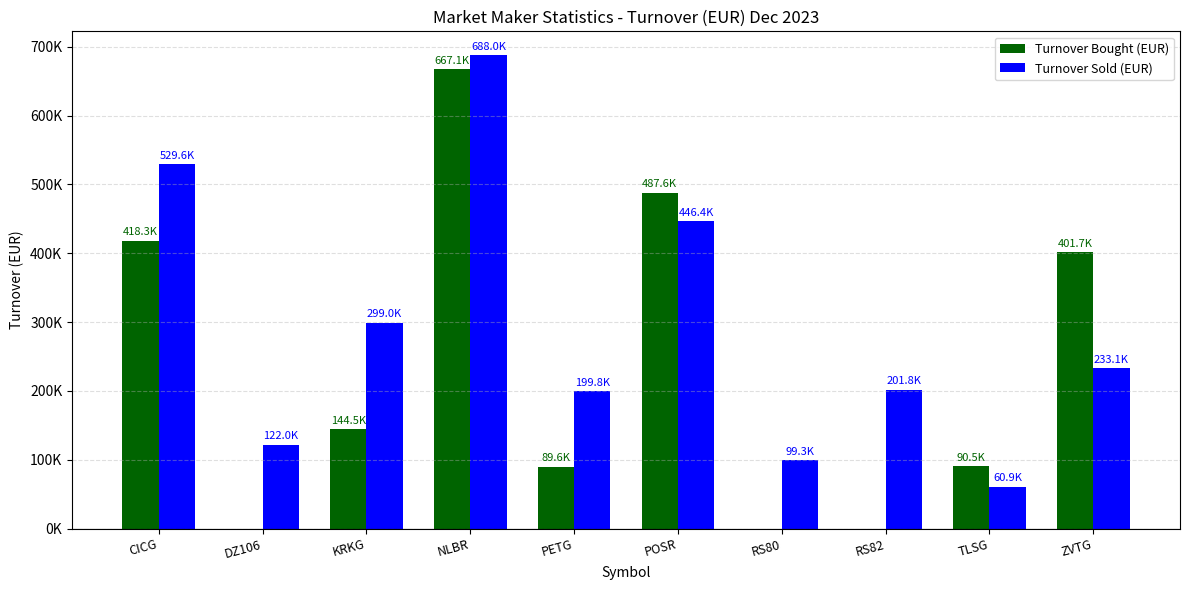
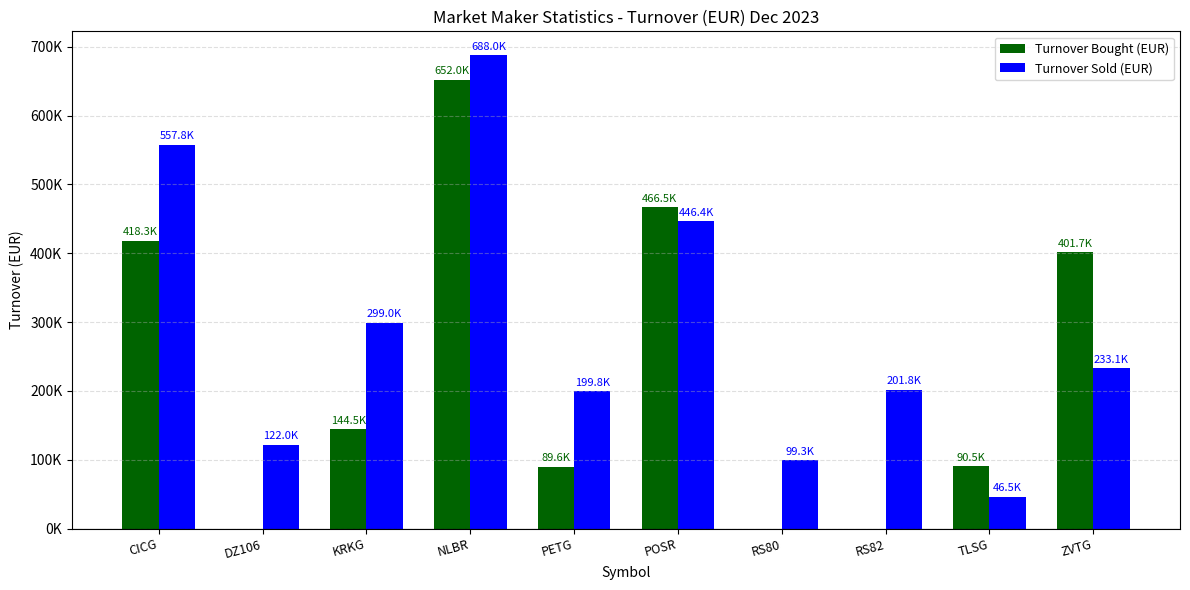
Turnover Sold (EUR), CICG: 529.6K -> 557.8K
Turnover Bought (EUR), NLBR: 667.1K -> 652.0K
Turnover Bought (EUR), POSR: 487.6K -> 466.5K
Turnover Sold (EUR), TLSG: 60.9K -> 46.5K
